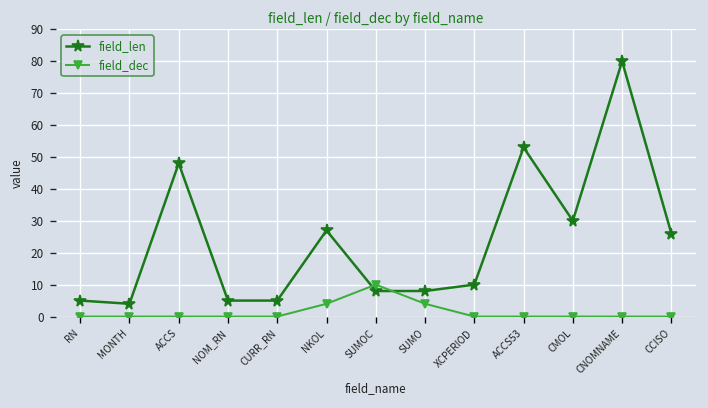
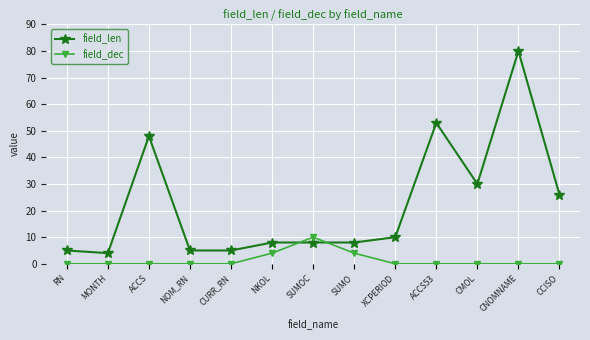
field_len, NKOL: 27 -> 8
